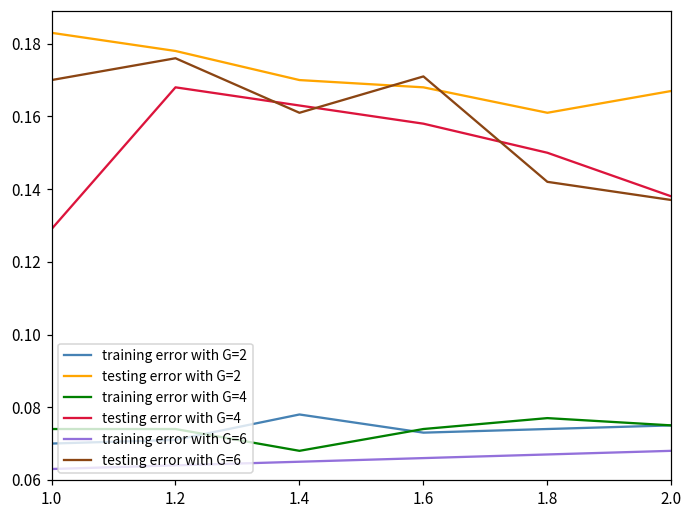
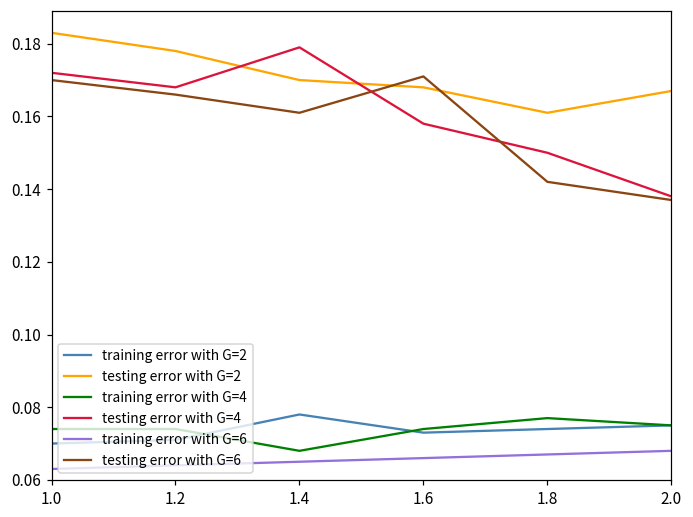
testing error with G=4, 1.0: 0.129 -> 0.172
testing error with G=6, 1.2: 0.176 -> 0.166
testing error with G=4, 1.4: 0.163 -> 0.179
